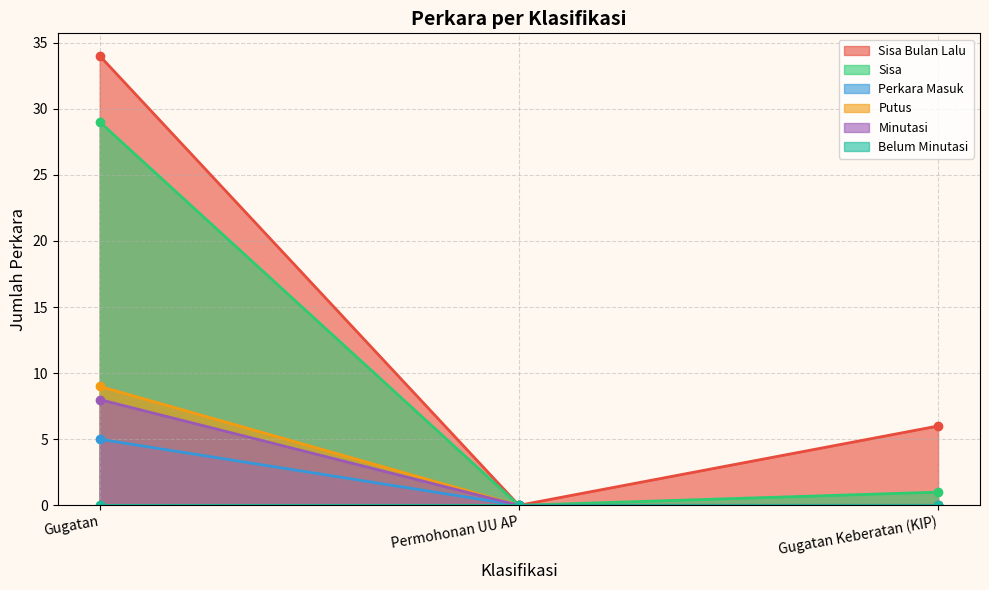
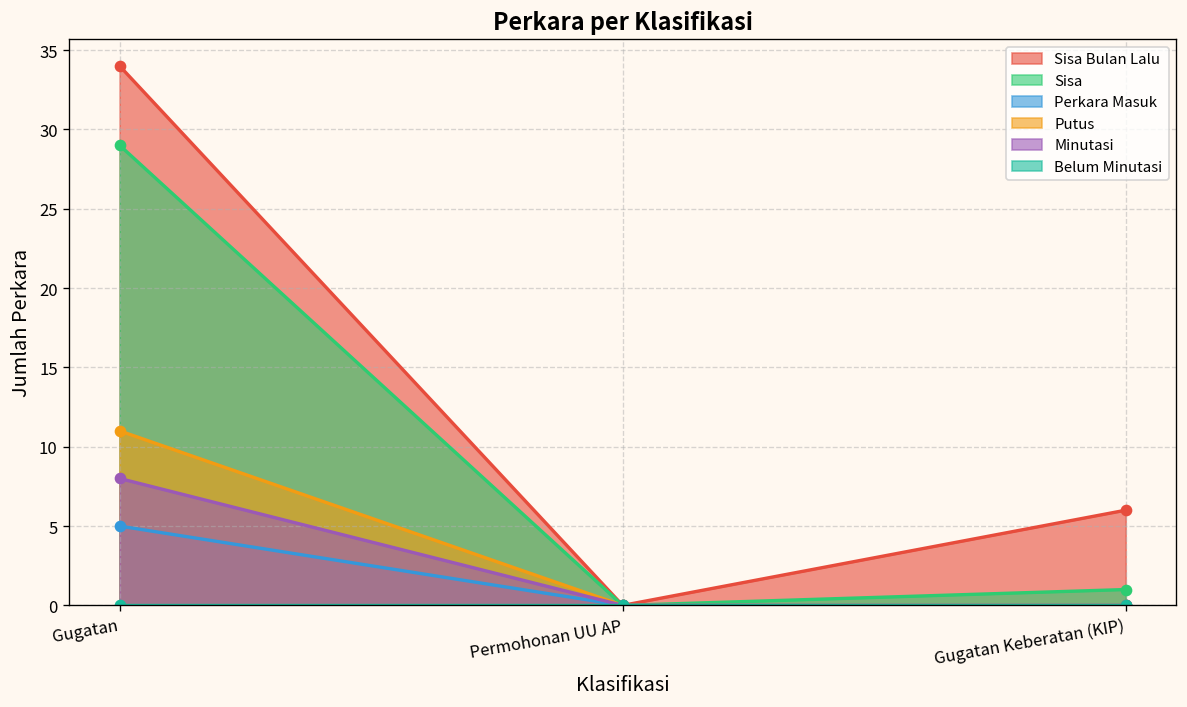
Putus, Gugatan: 9 -> 11
